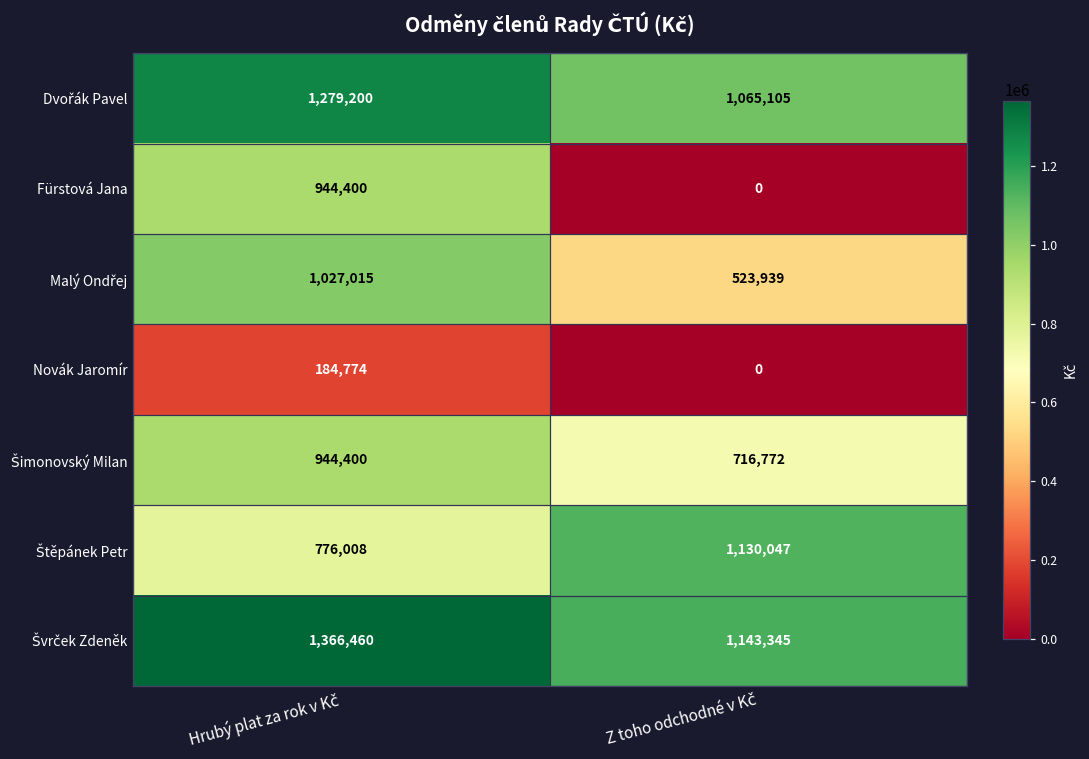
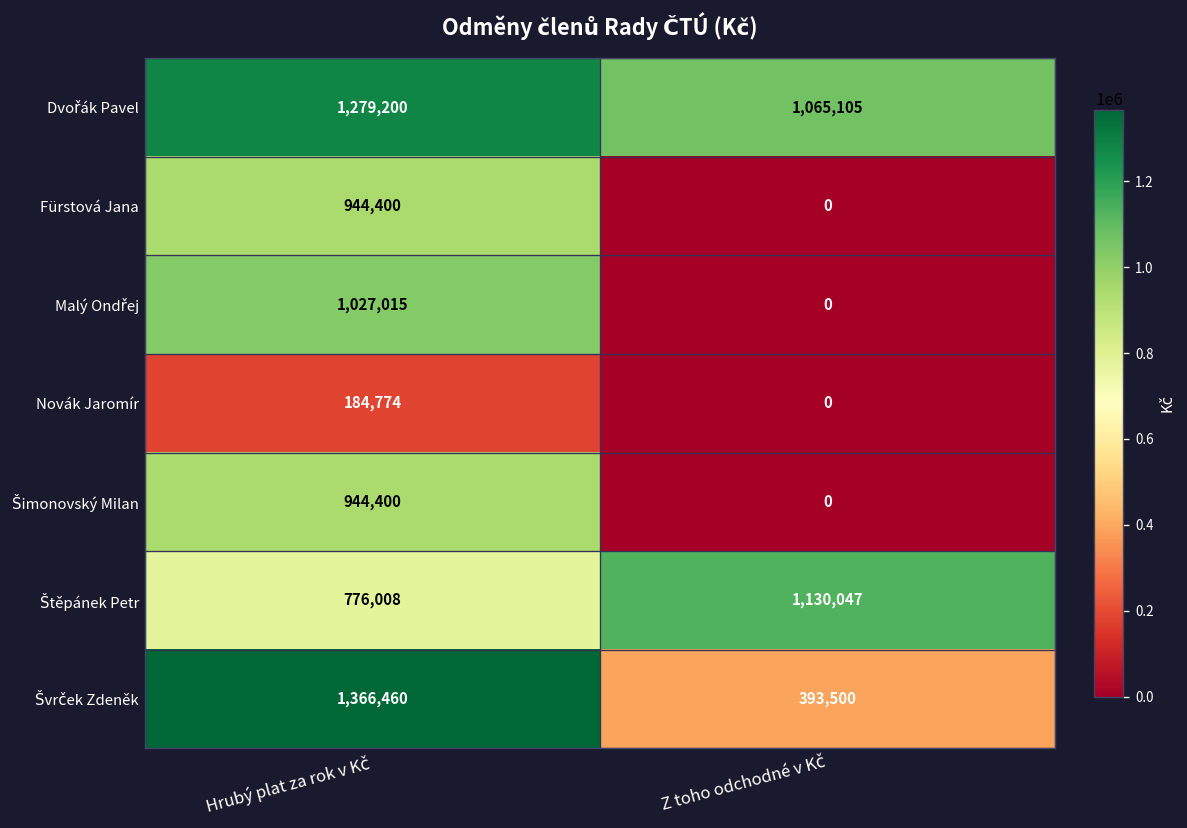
Malý Ondřej, Z toho odchodné v Kč: 523,939 -> 0
Šimonovský Milan, Z toho odchodné v Kč: 716,772 -> 0
Švrček Zdeněk, Z toho odchodné v Kč: 1,143,345 -> 393,500
